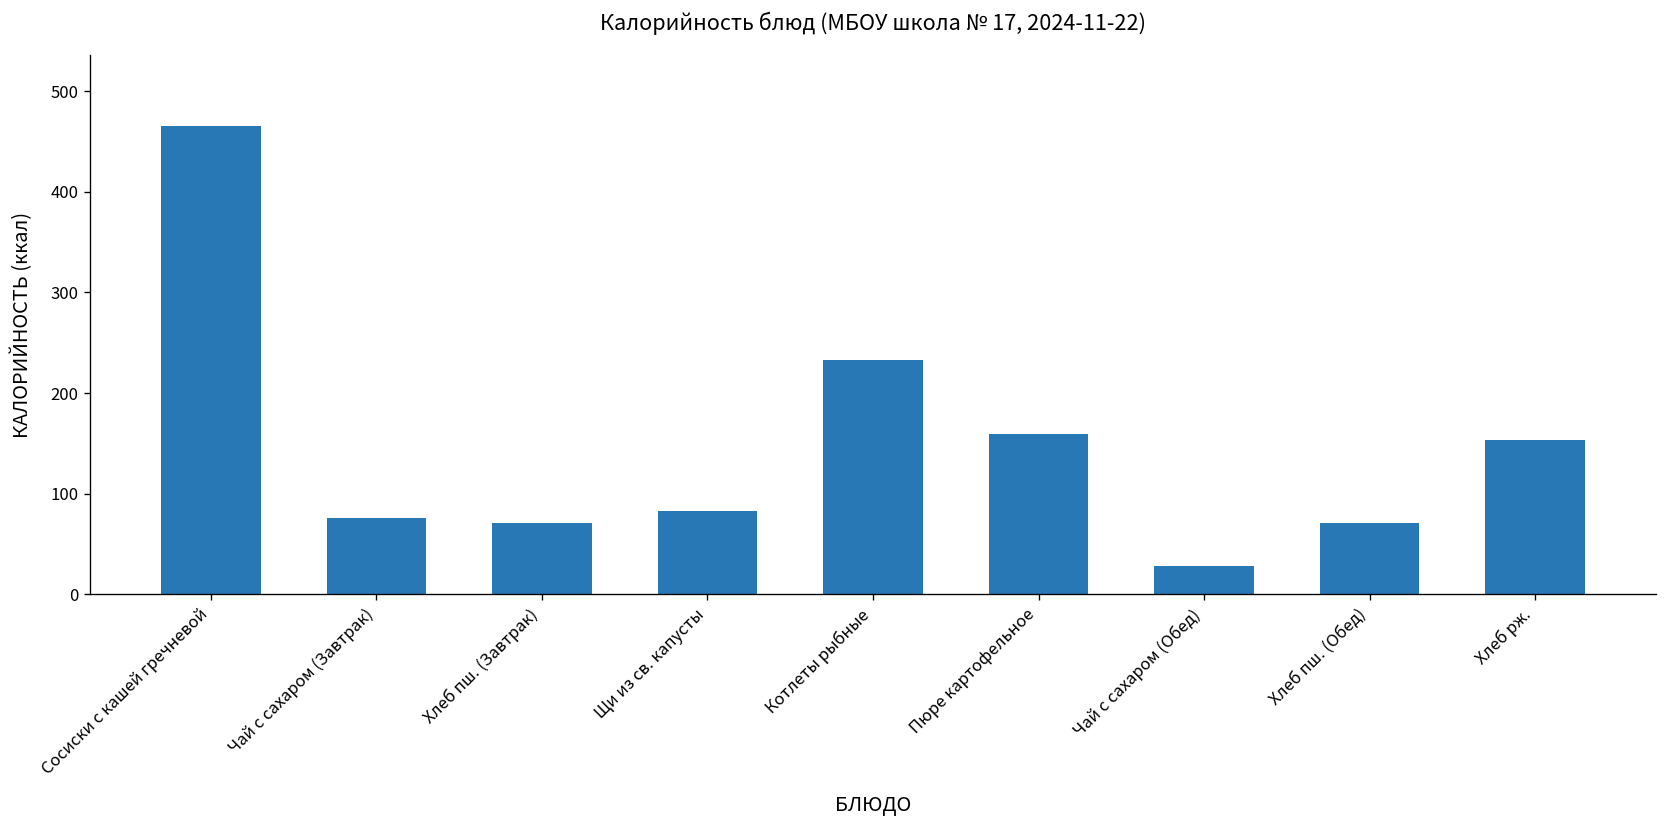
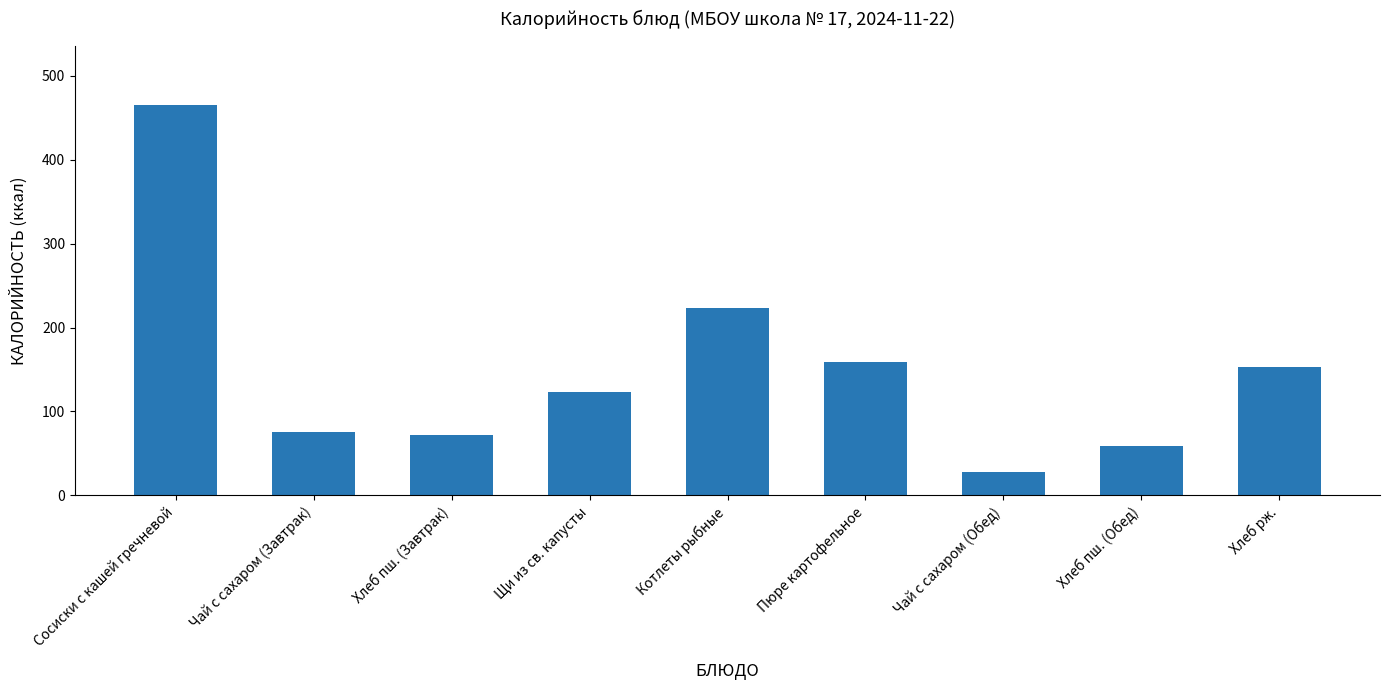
Щи из св. капусты: 80 -> 120
Котлеты рыбные: 230 -> 220
Хлеб пш. (Обед): 70 -> 60
